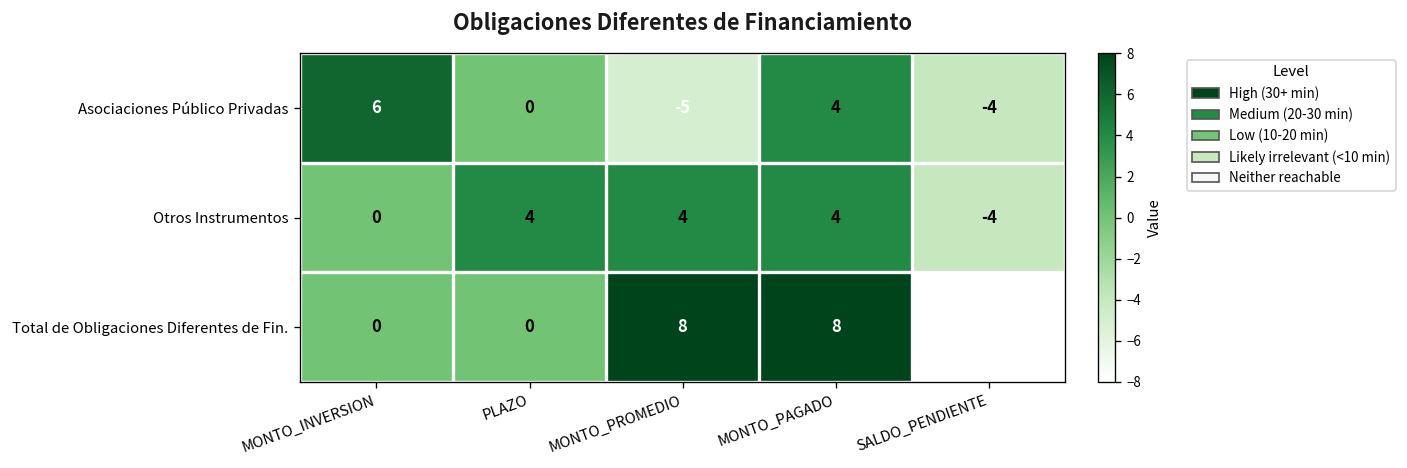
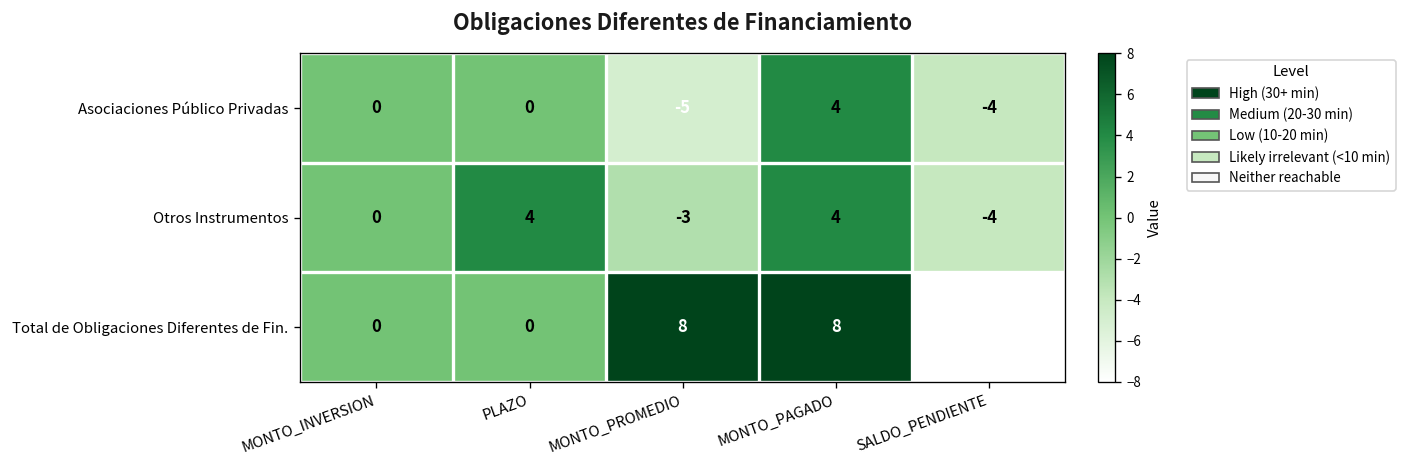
Asociaciones Público Privadas, MONTO_INVERSION: 6 -> 0
Otros Instrumentos, MONTO_PROMEDIO: 4 -> -3
